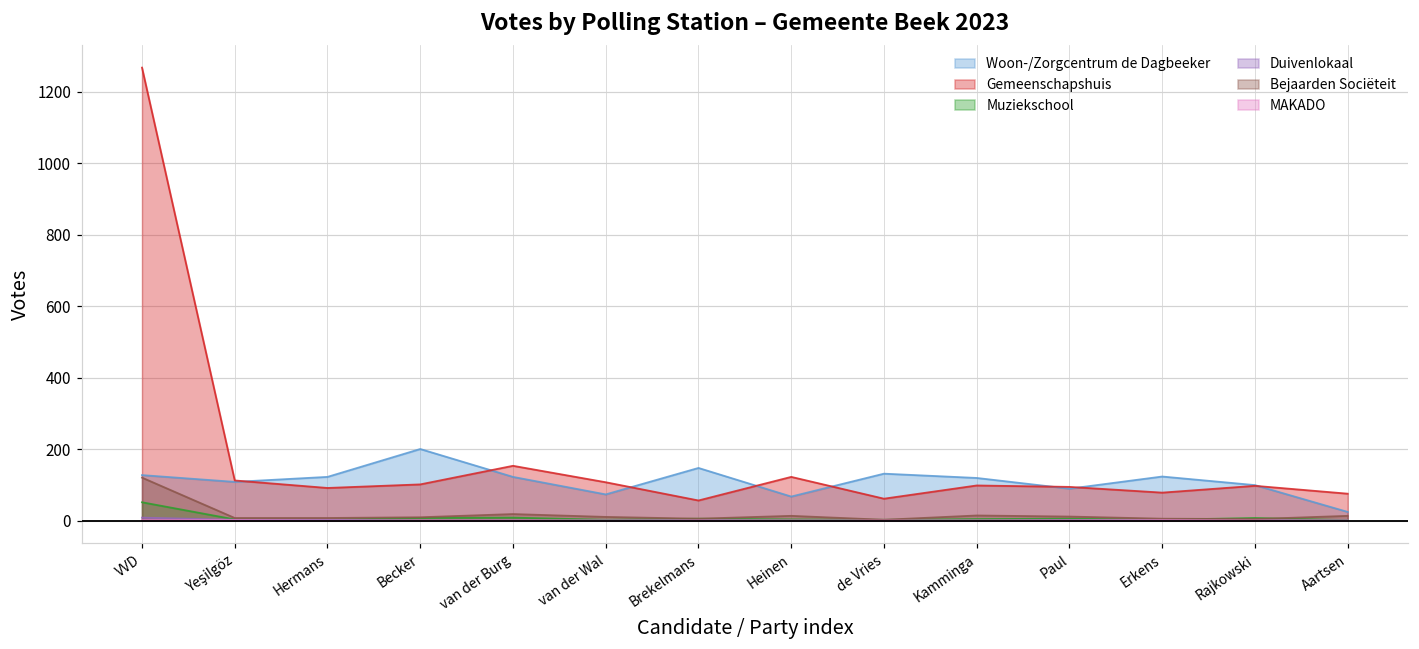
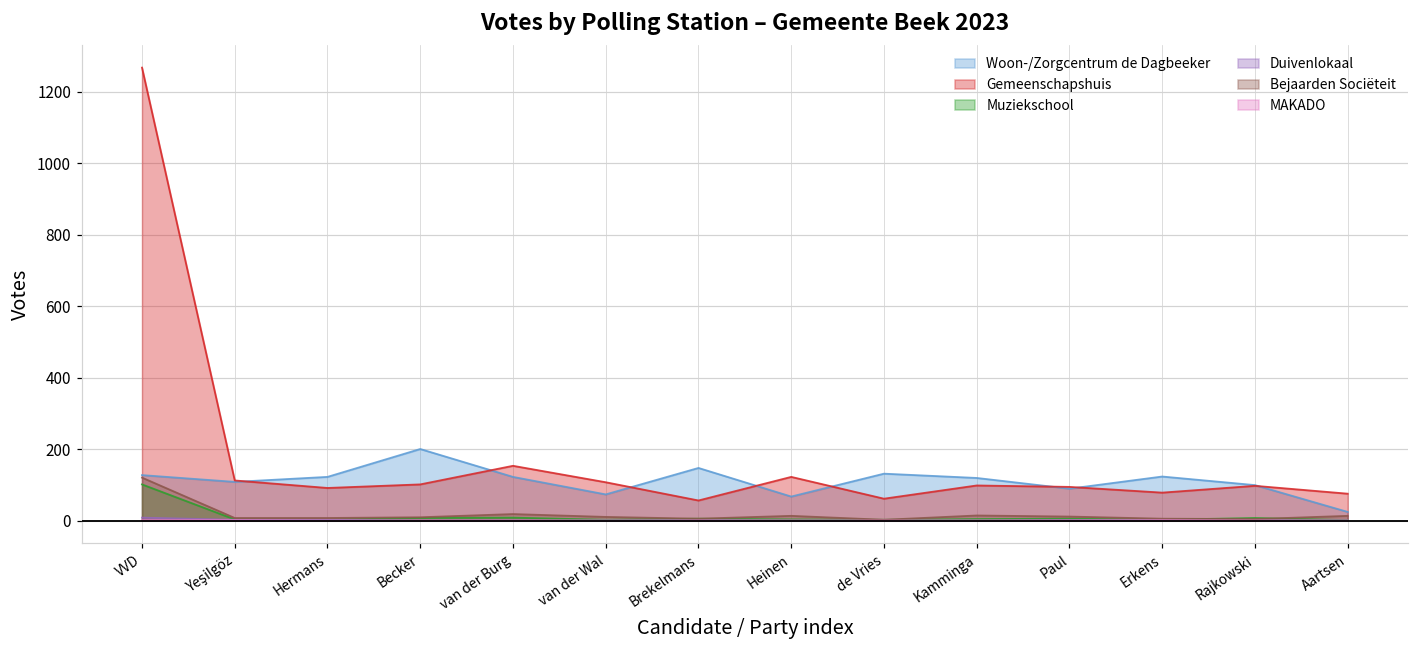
Muziekschool, VVD: 50 -> 100
